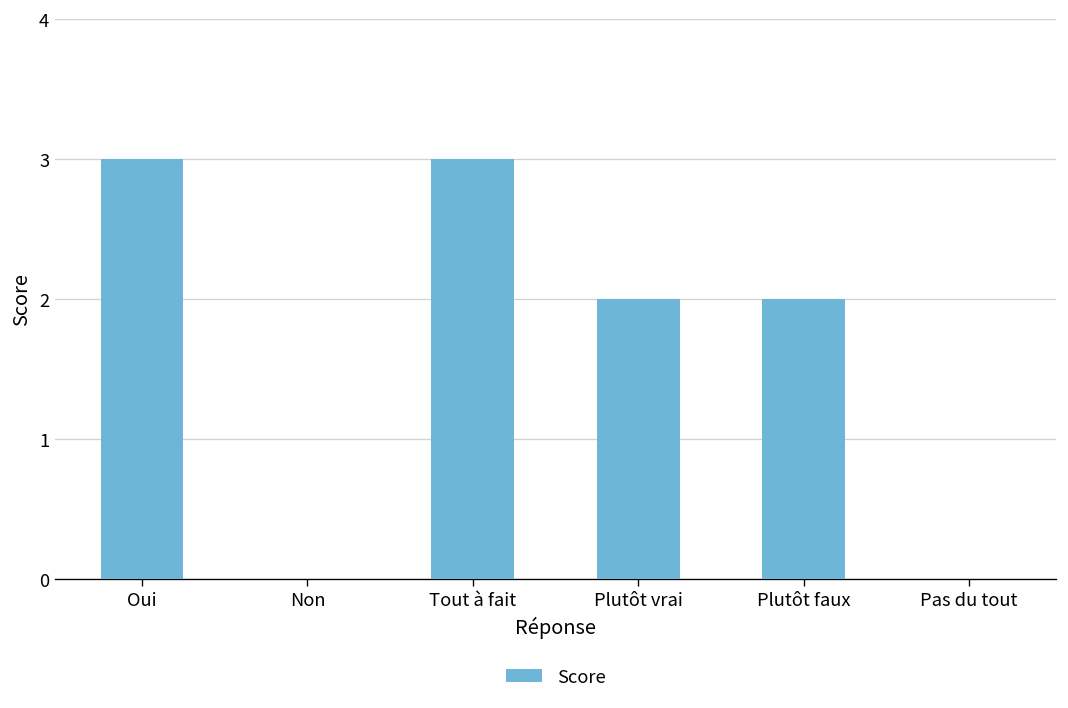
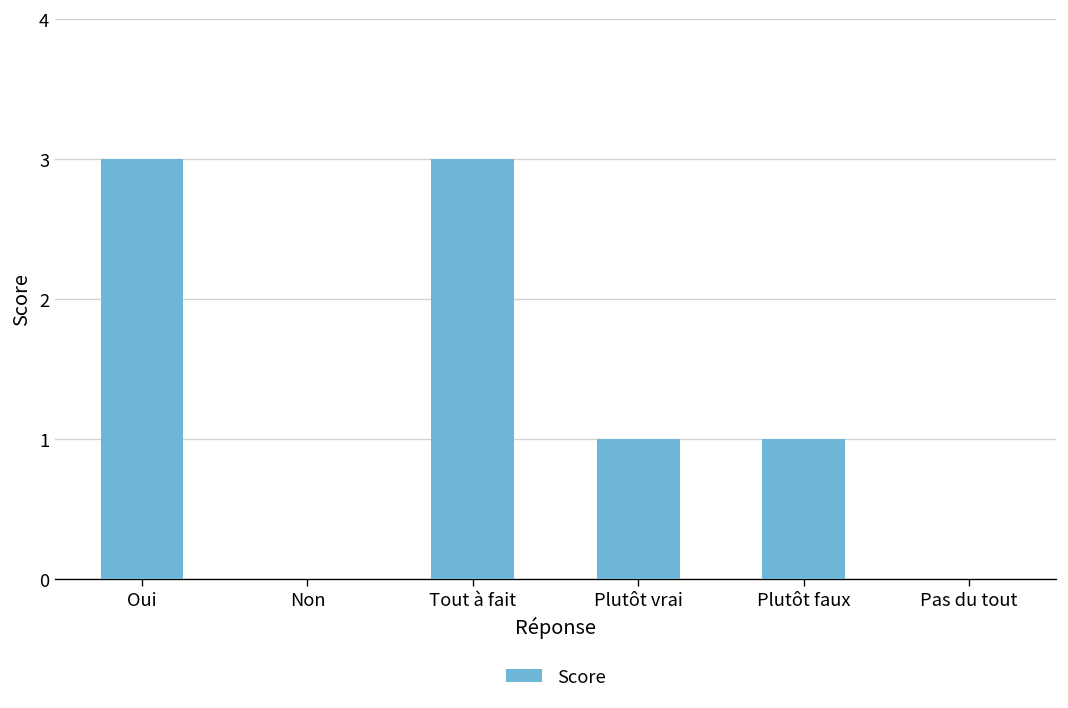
Plutôt vrai: 2 -> 1
Plutôt faux: 2 -> 1
